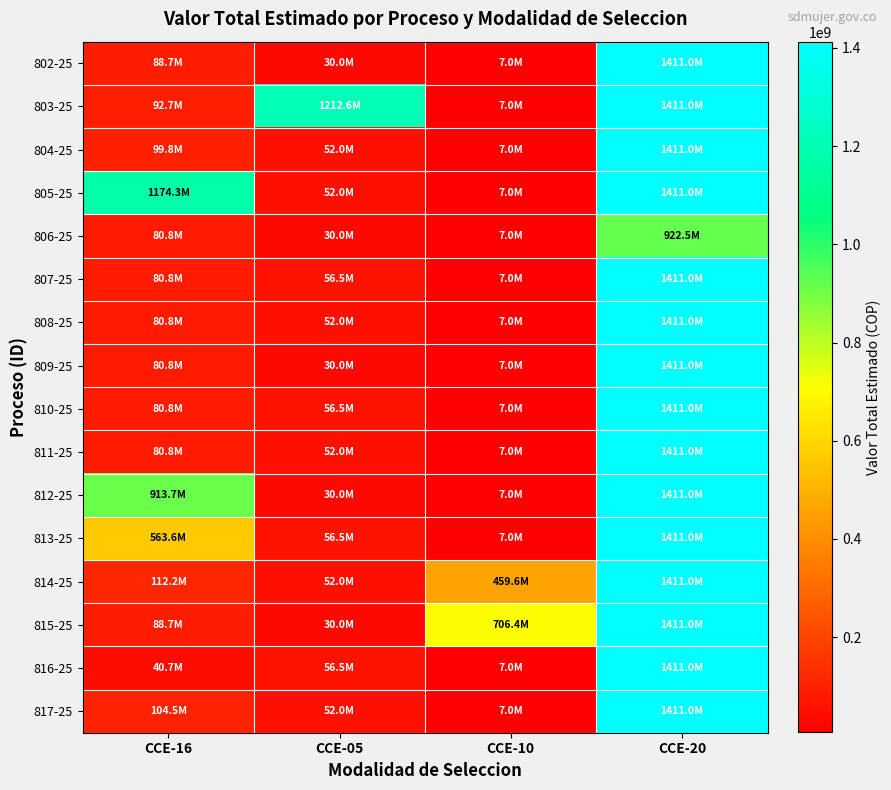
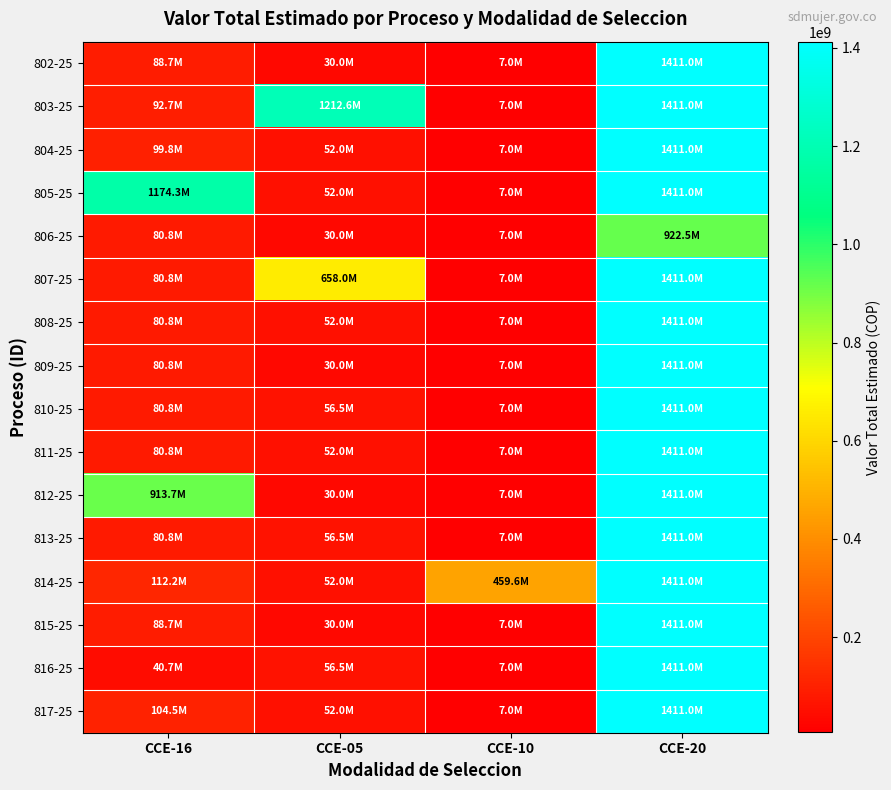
807-25, CCE-05: 56.5M -> 658.0M
813-25, CCE-16: 563.6M -> 80.8M
815-25, CCE-10: 706.4M -> 7.0M
